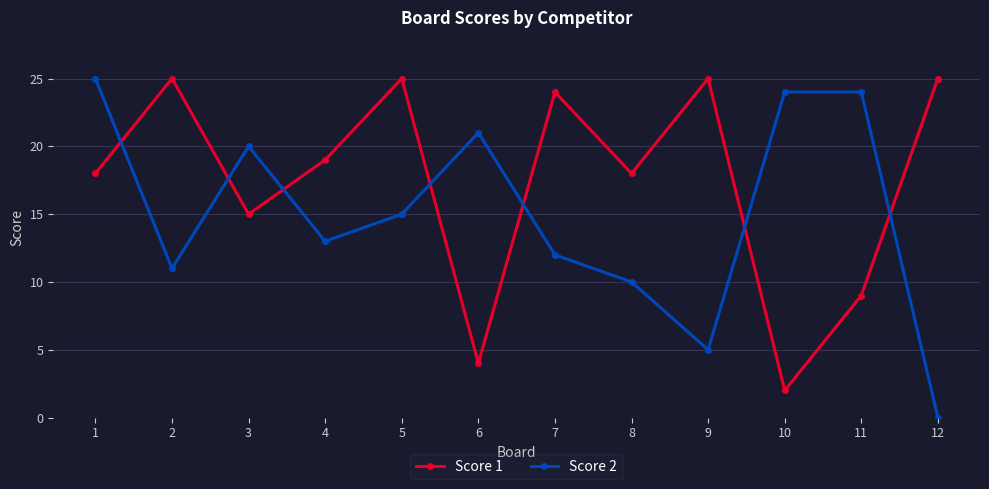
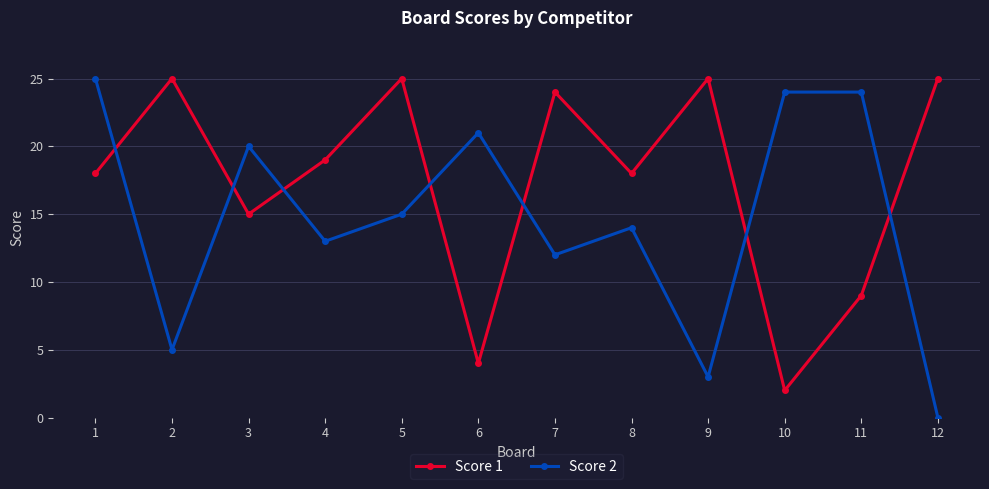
Score 2, 2: 11 -> 5
Score 2, 8: 10 -> 14
Score 2, 9: 5 -> 3
